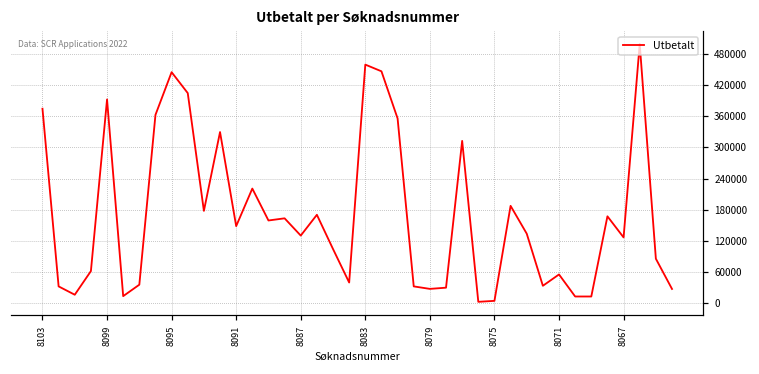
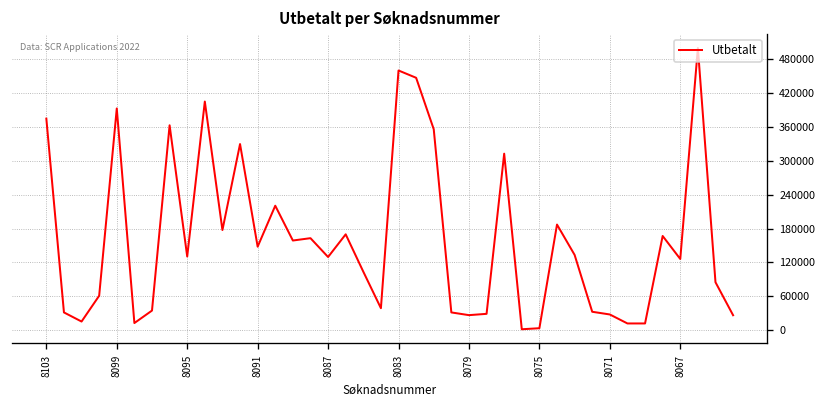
8095: 450000 -> 130000
8071: 50000 -> 30000
